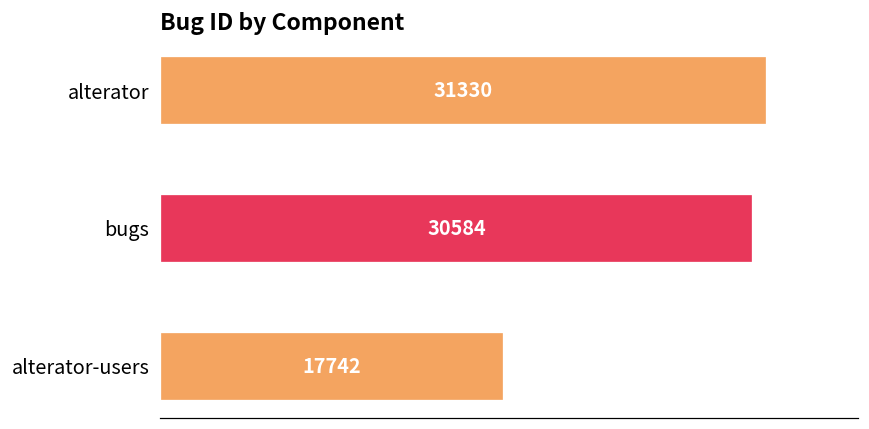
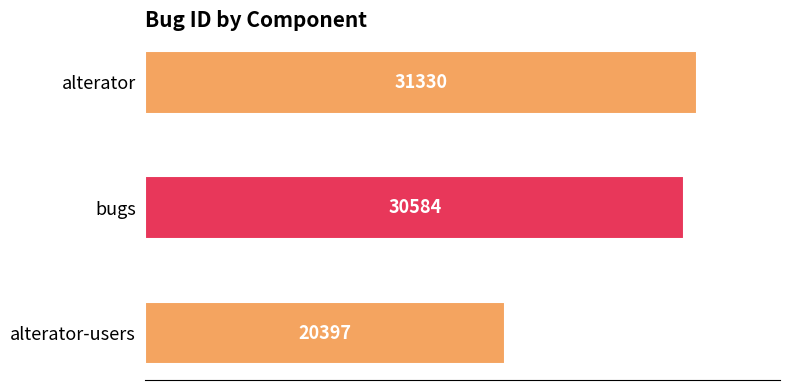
alterator-users: 17742 -> 20397
